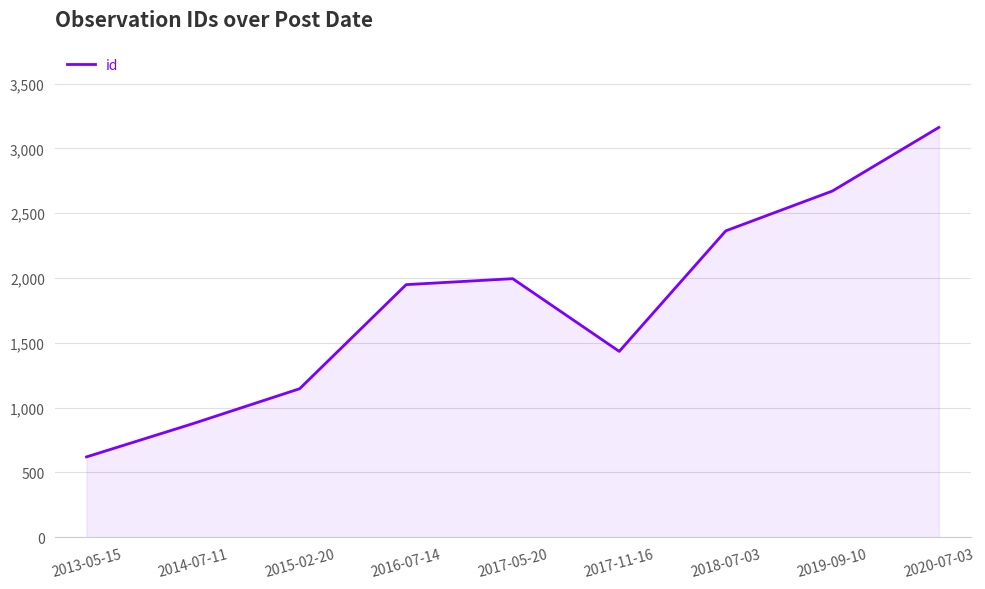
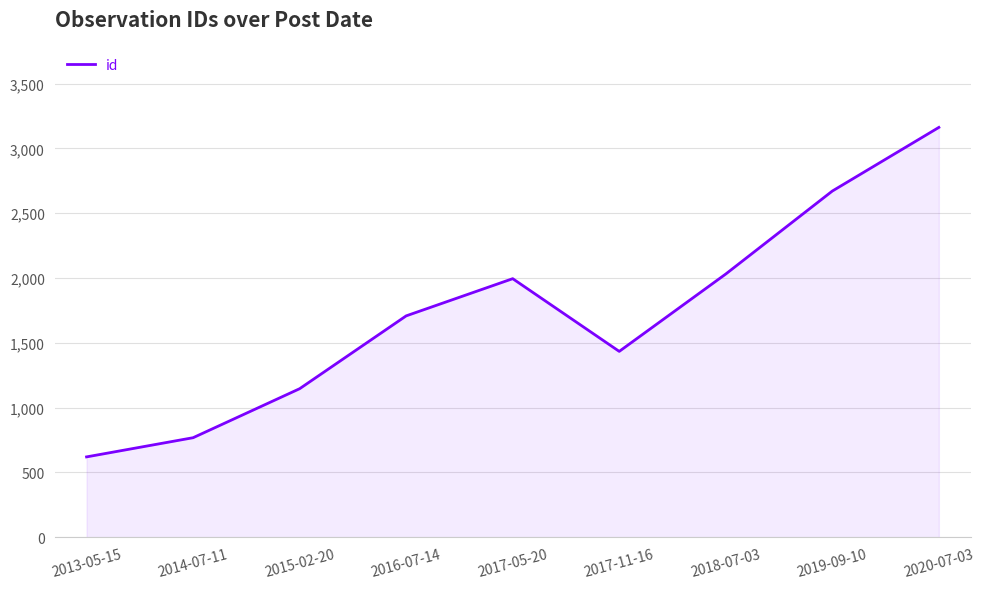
2014-07-11: 880 -> 770
2016-07-14: 1,950 -> 1,710
2018-07-03: 2,360 -> 2,030
